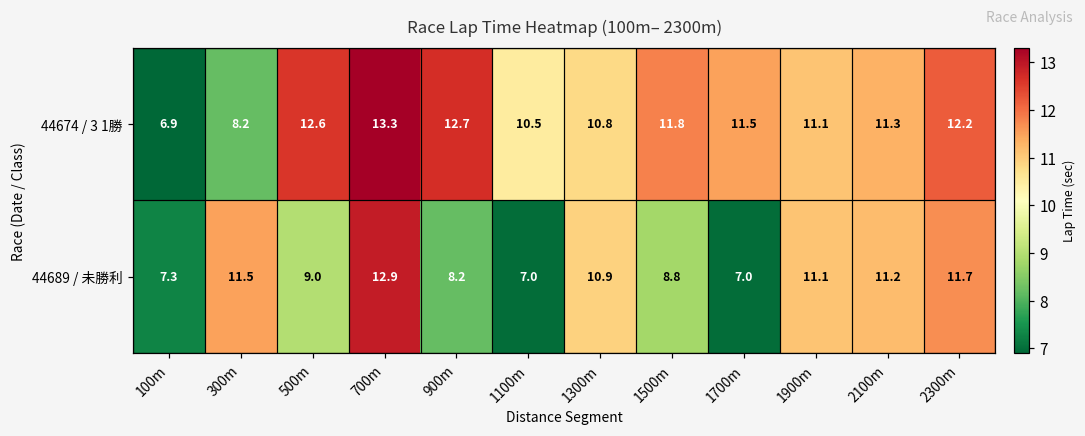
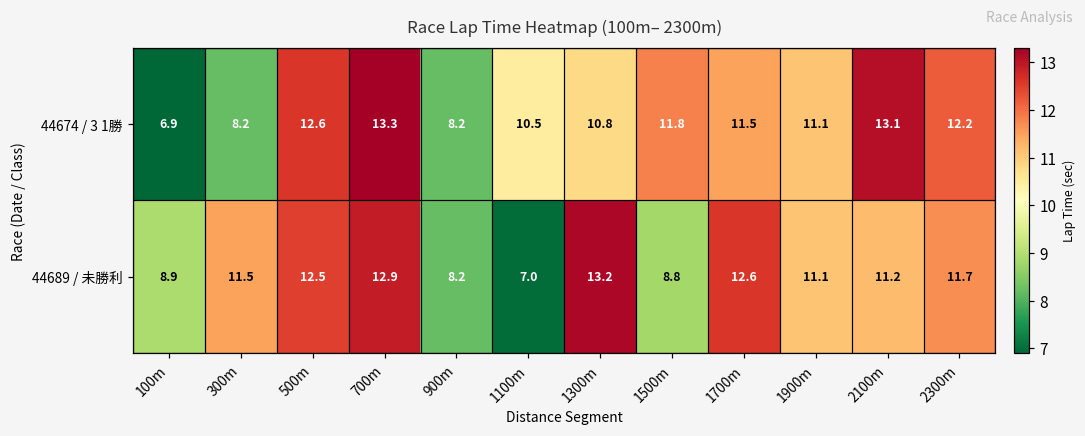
44674 / 3 1勝, 900m: 12.7 -> 8.2
44674 / 3 1勝, 2100m: 11.3 -> 13.1
44689 / 未勝利, 100m: 7.3 -> 8.9
44689 / 未勝利, 500m: 9.0 -> 12.5
44689 / 未勝利, 1300m: 10.9 -> 13.2
44689 / 未勝利, 1700m: 7.0 -> 12.6
